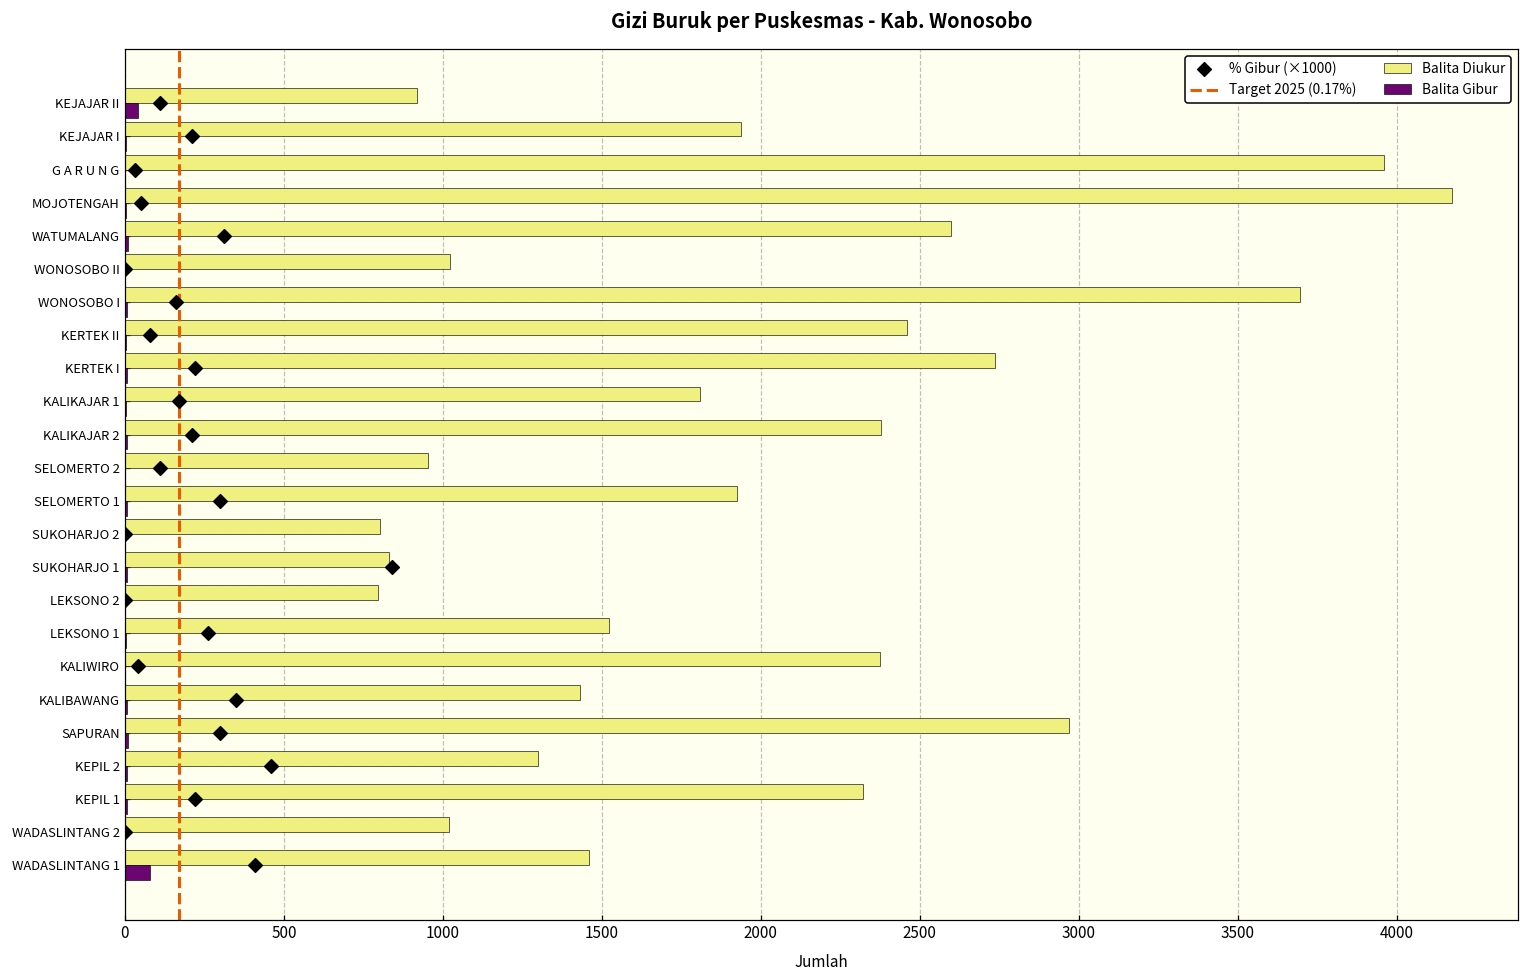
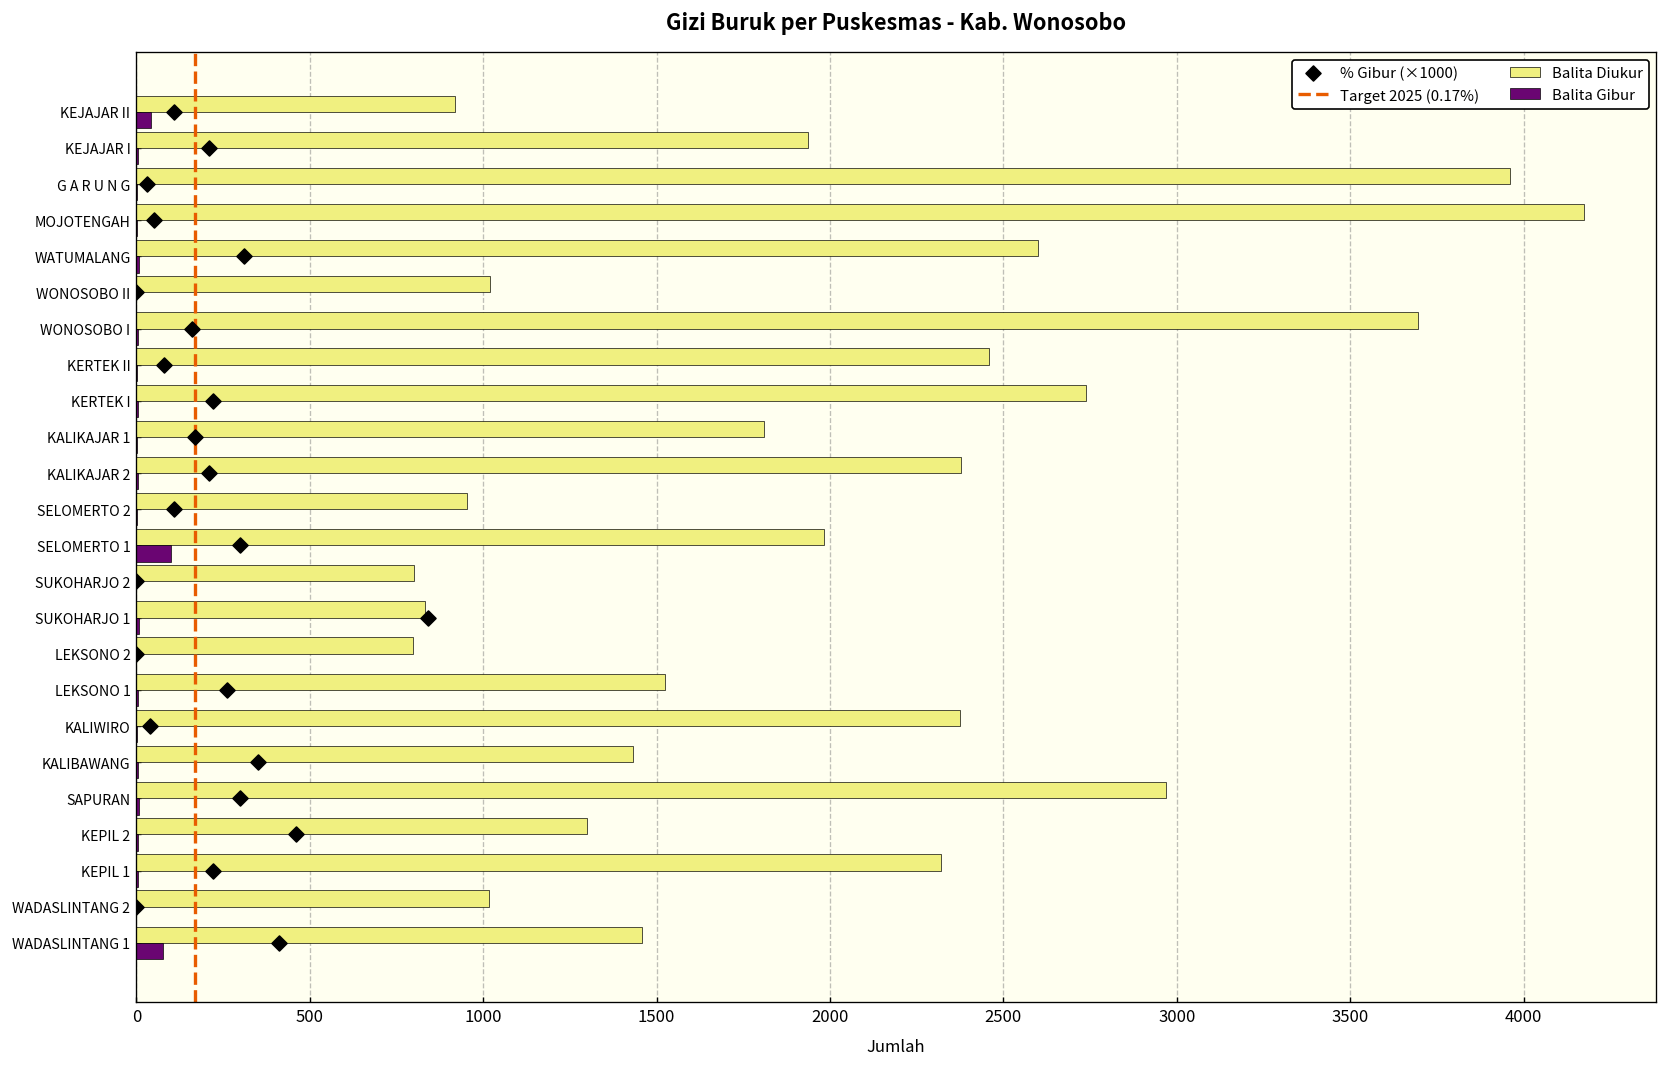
Balita Diukur, SELOMERTO 1: 1930 -> 1980
Balita Gibur, SELOMERTO 1: 10 -> 100
